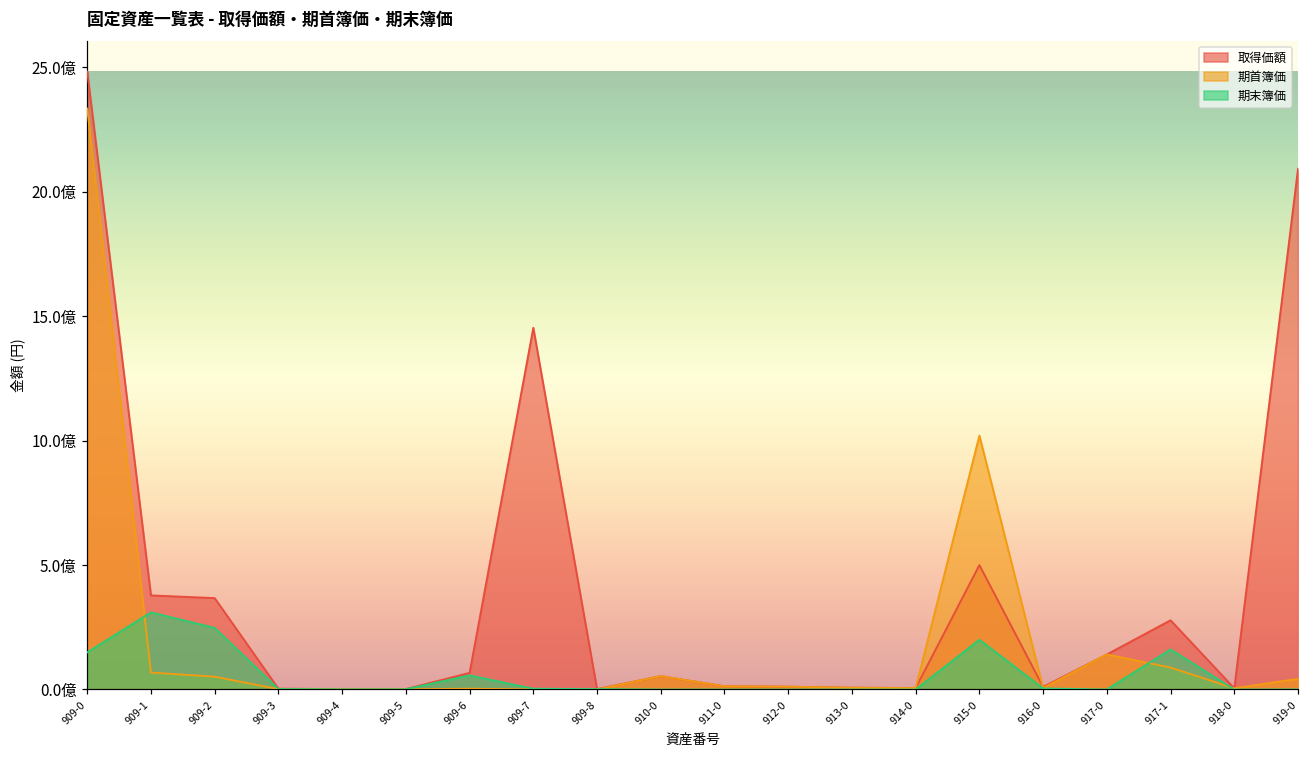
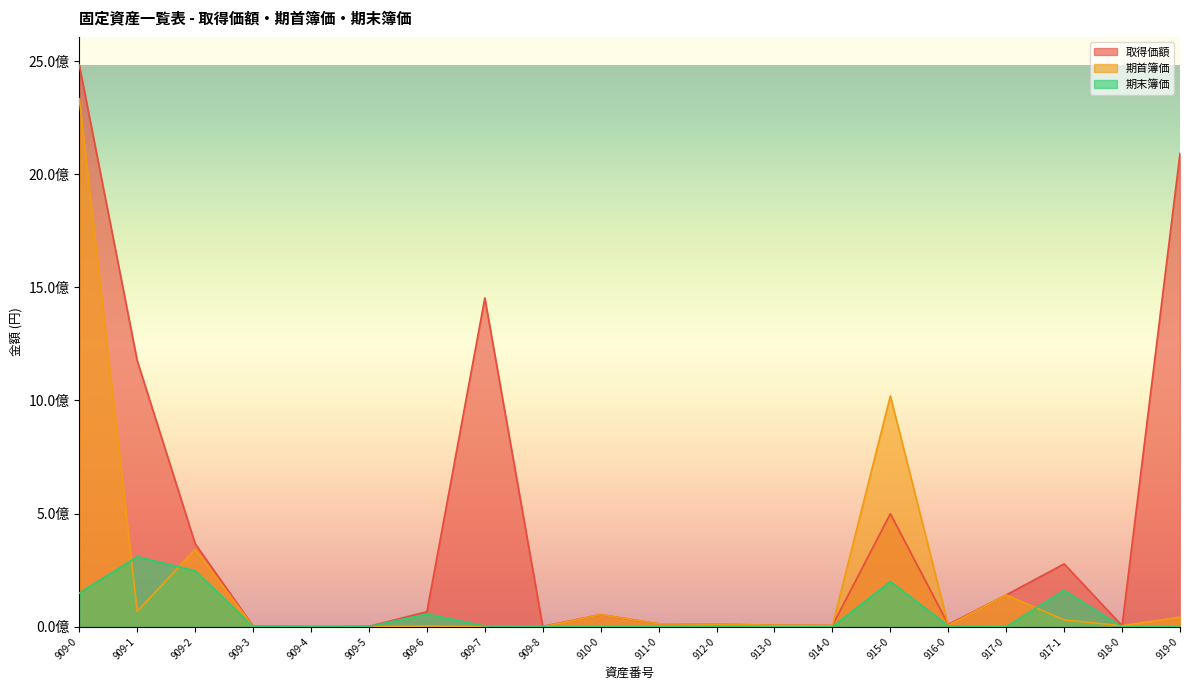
取得価額, 909-1: 3.8億 -> 11.8億
期首簿価, 909-2: 0.5億 -> 3.4億
期首簿価, 917-1: 0.9億 -> 0.3億
